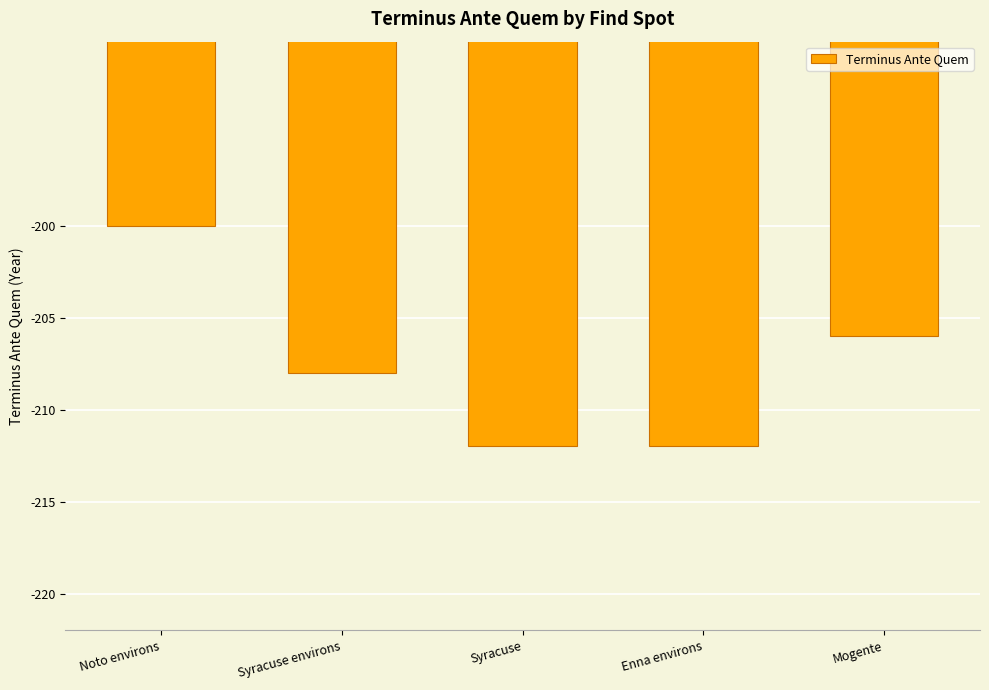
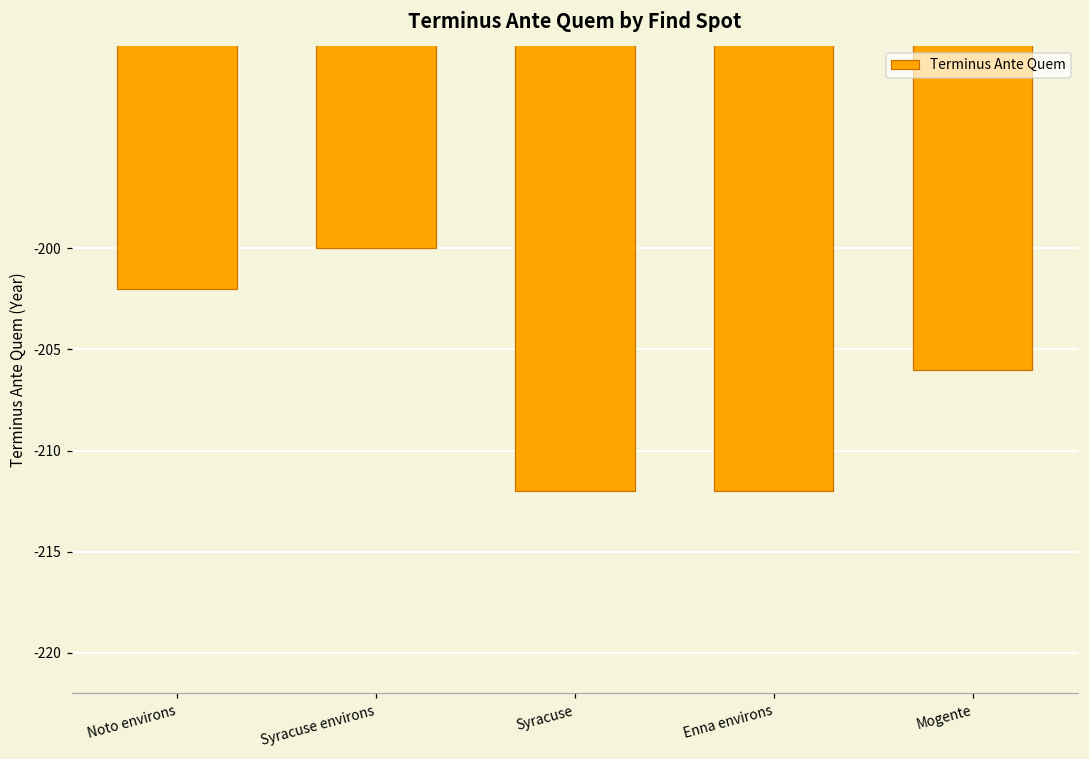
Noto environs: -200 -> -202
Syracuse environs: -208 -> -200
